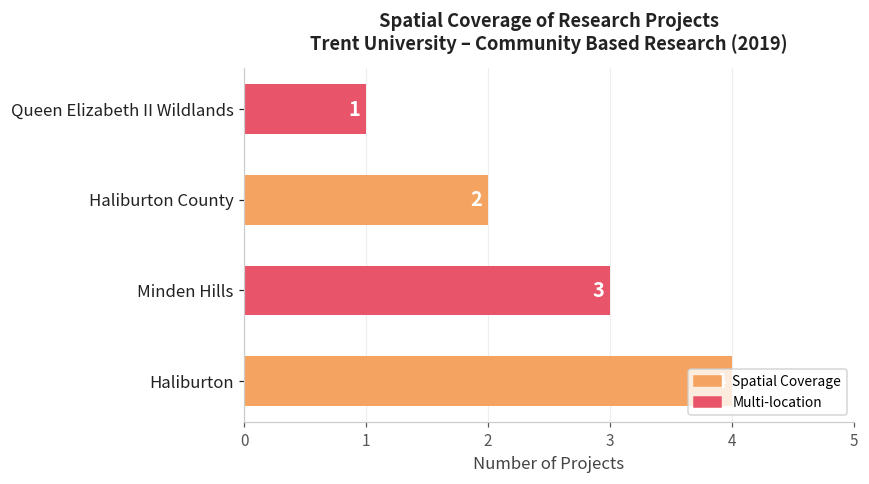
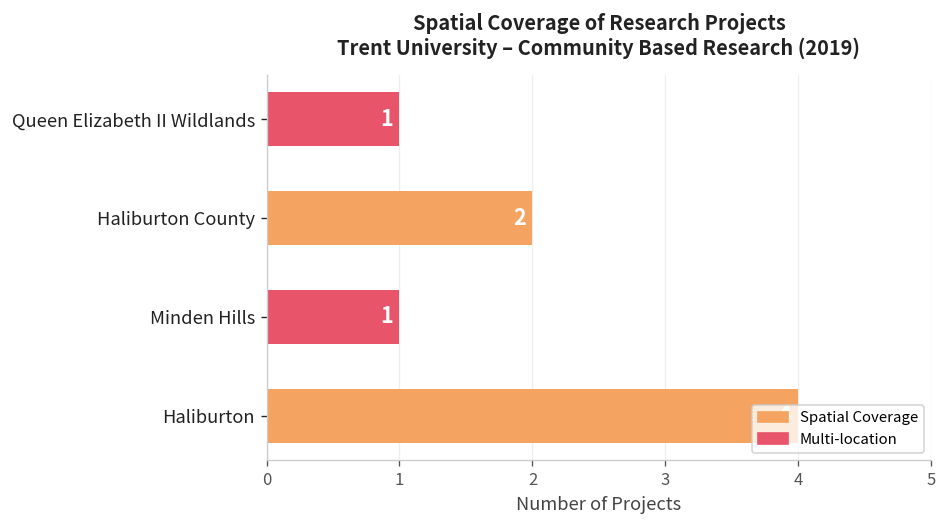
Minden Hills: 3 -> 1
